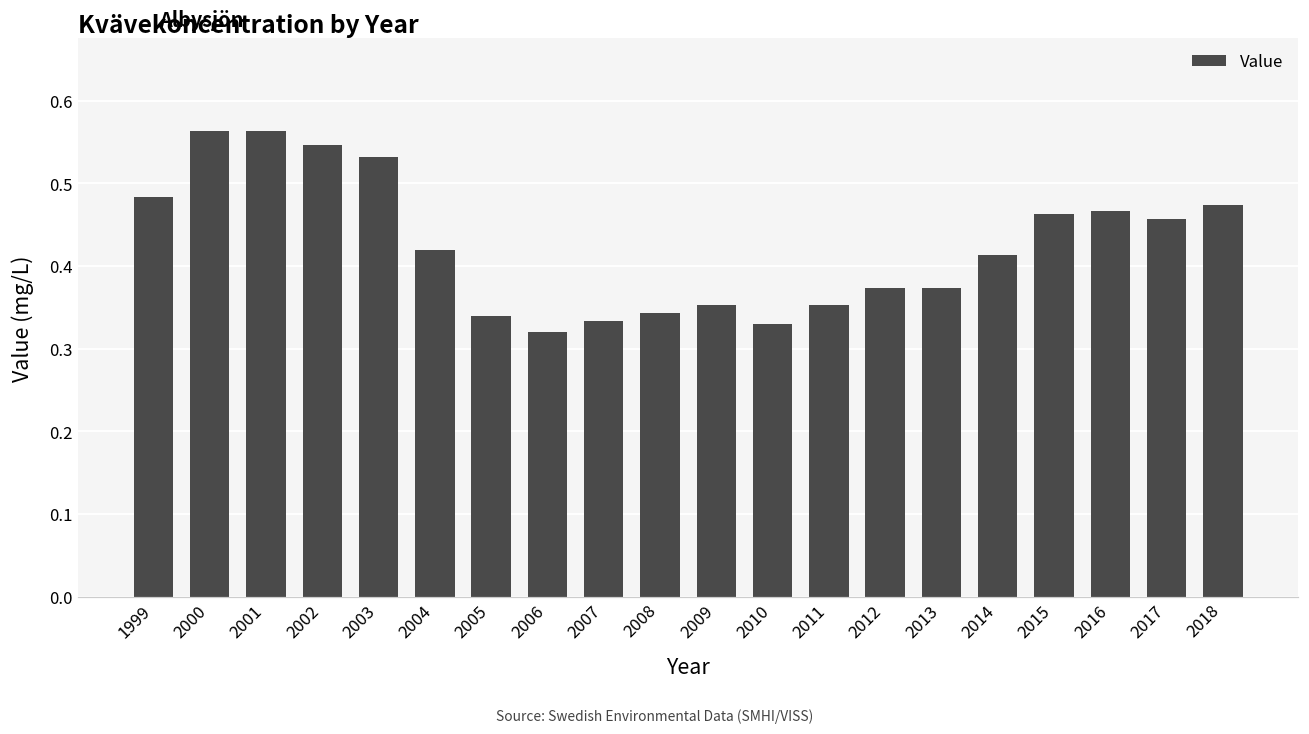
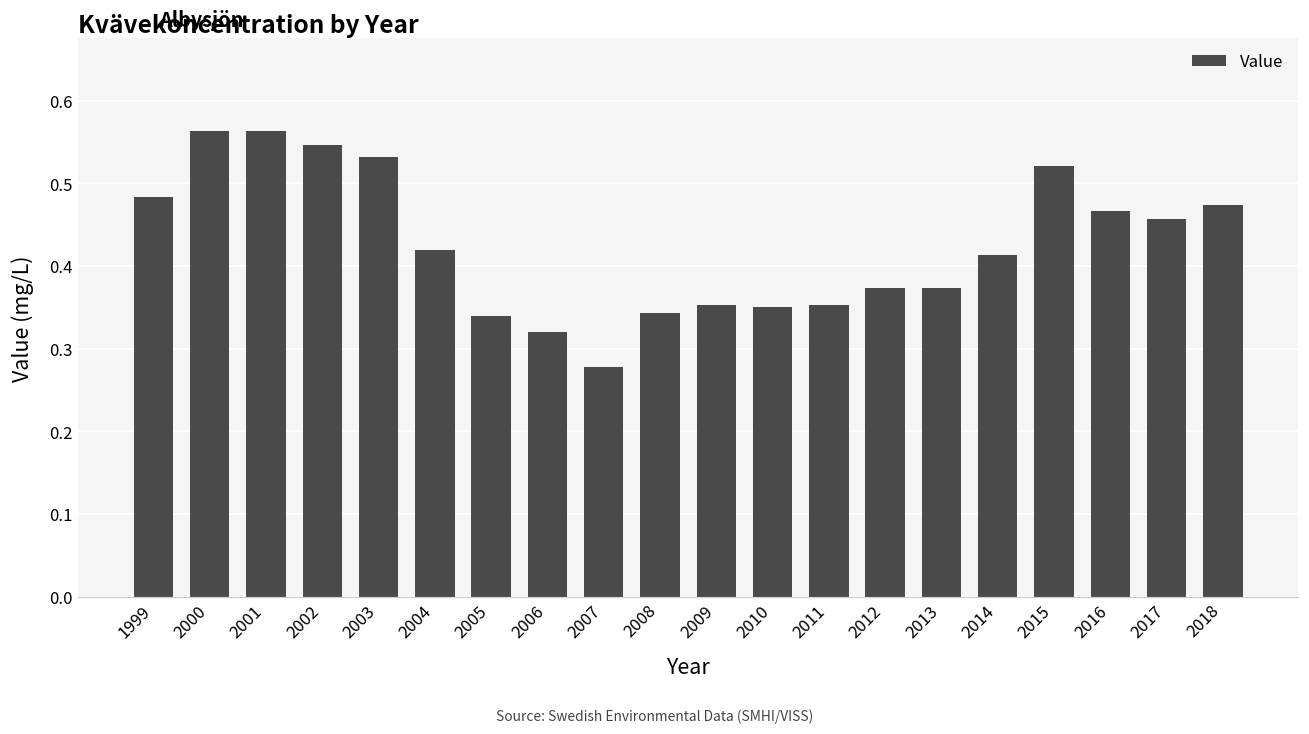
2007: 0.33 -> 0.28
2010: 0.33 -> 0.35
2015: 0.46 -> 0.52
